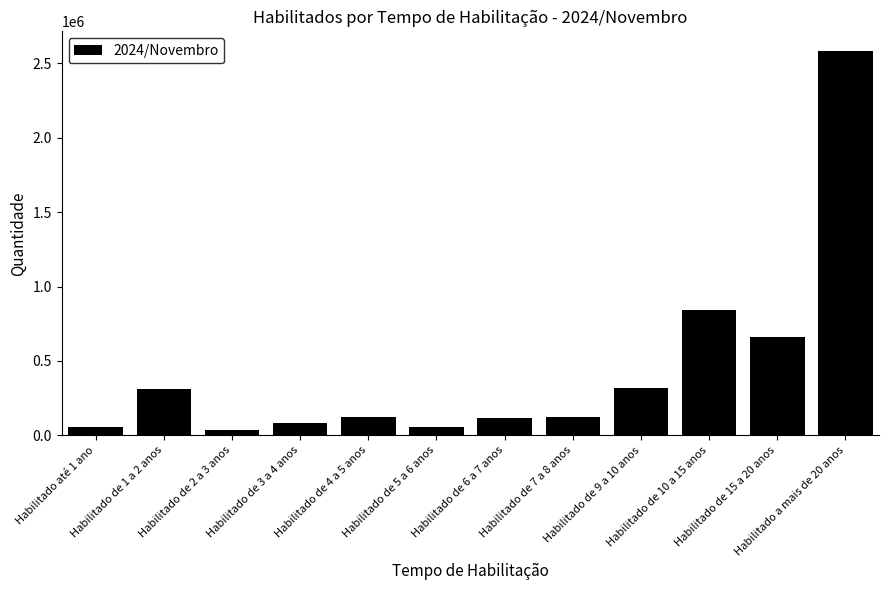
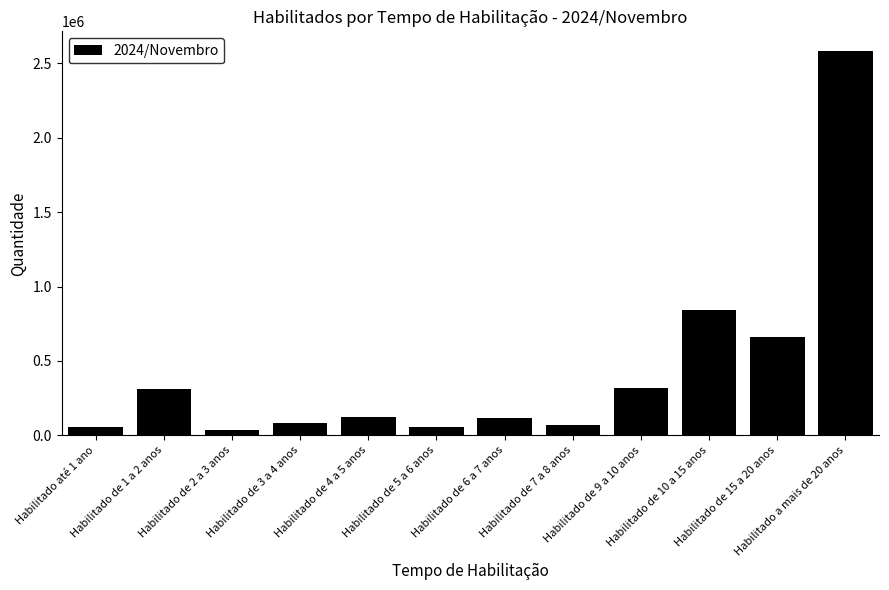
Habilitado de 7 a 8 anos: 120000 -> 70000
